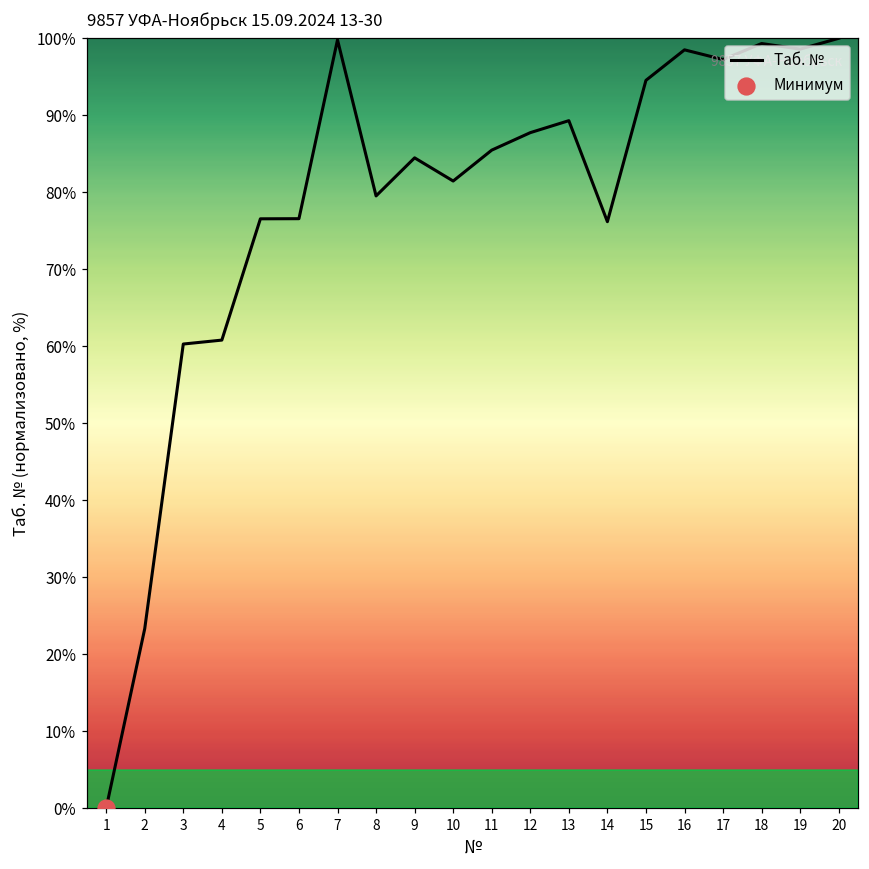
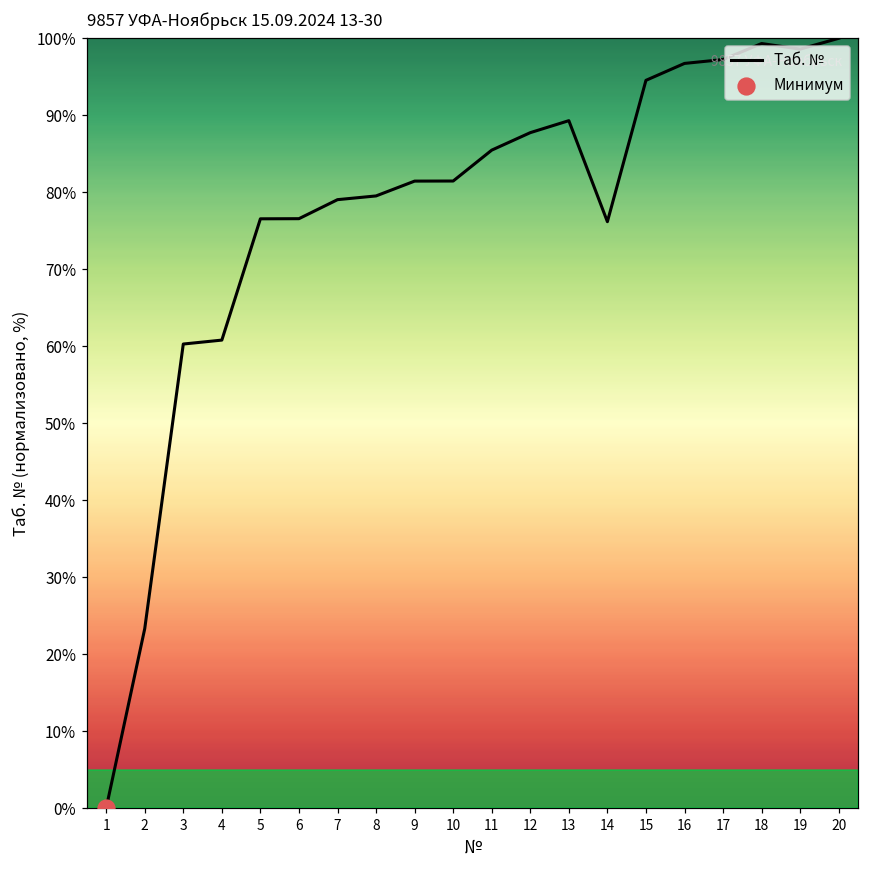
Таб. №, 7: 100% -> 79%
Таб. №, 9: 84% -> 81%
Таб. №, 16: 99% -> 97%
